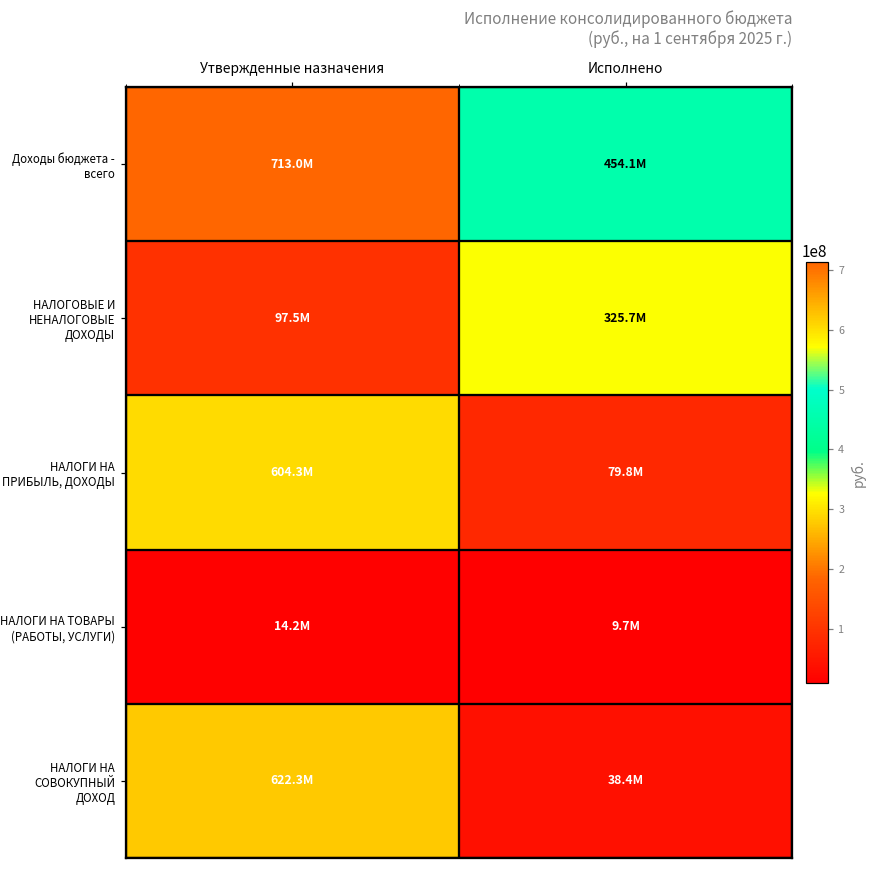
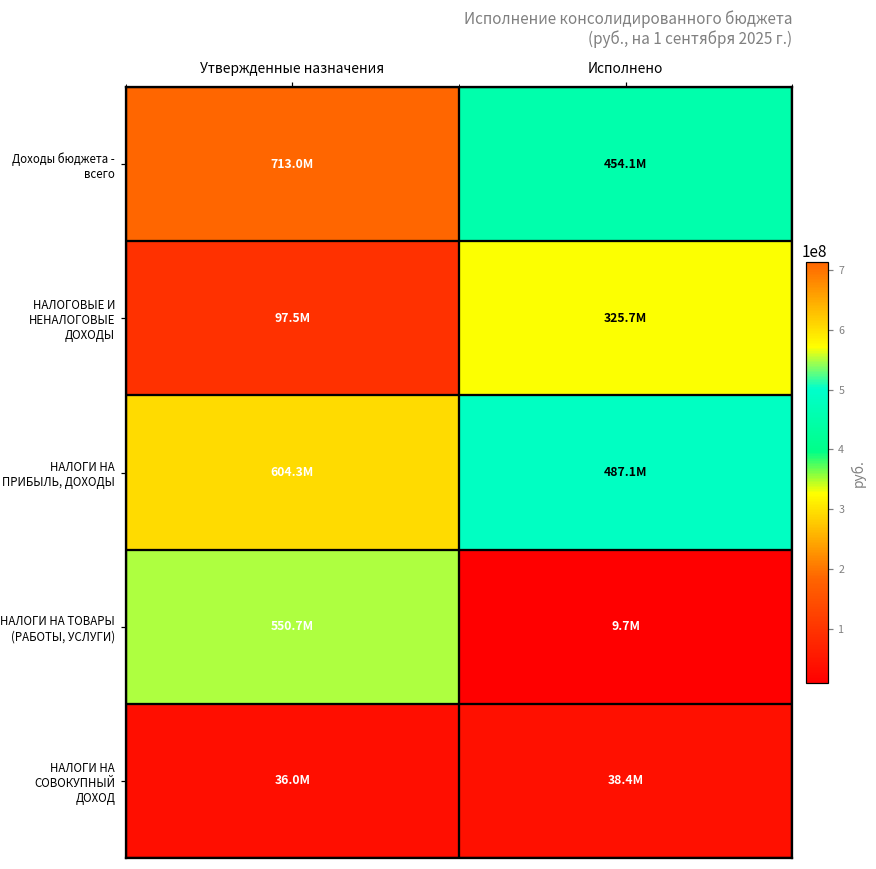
НАЛОГИ НА ПРИБЫЛЬ, ДОХОДЫ, Исполнено: 79.8M -> 487.1M
НАЛОГИ НА ТОВАРЫ (РАБОТЫ, УСЛУГИ), Утвержденные назначения: 14.2M -> 550.7M
НАЛОГИ НА СОВОКУПНЫЙ ДОХОД, Утвержденные назначения: 622.3M -> 36.0M
